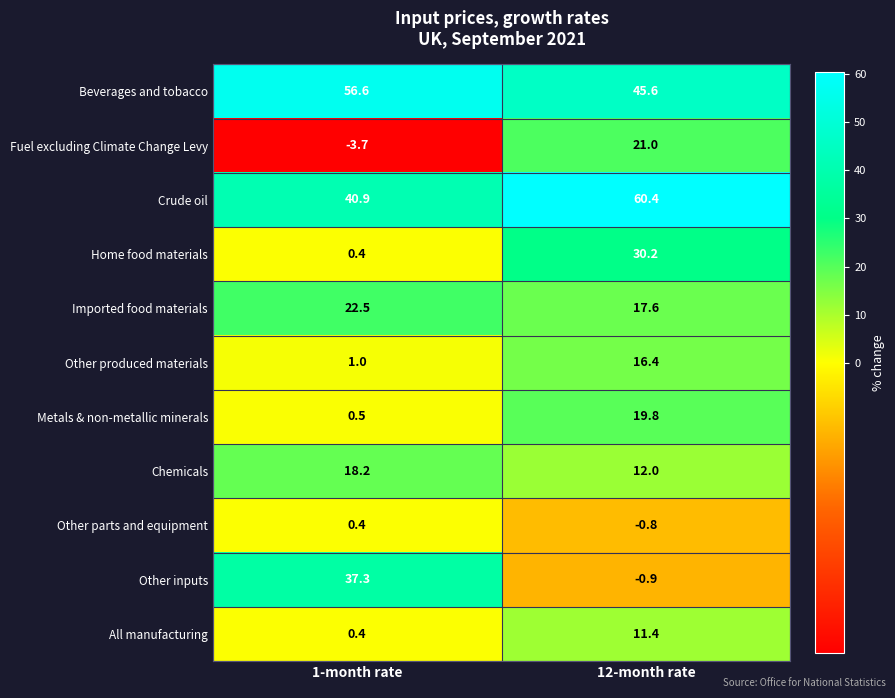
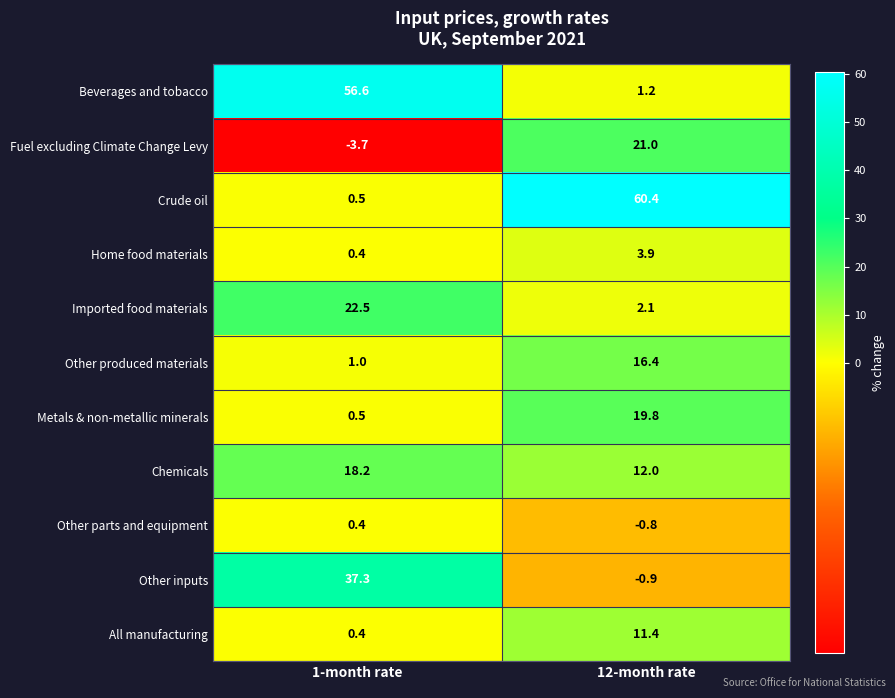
Beverages and tobacco, 12-month rate: 45.6 -> 1.2
Crude oil, 1-month rate: 40.9 -> 0.5
Home food materials, 12-month rate: 30.2 -> 3.9
Imported food materials, 12-month rate: 17.6 -> 2.1
